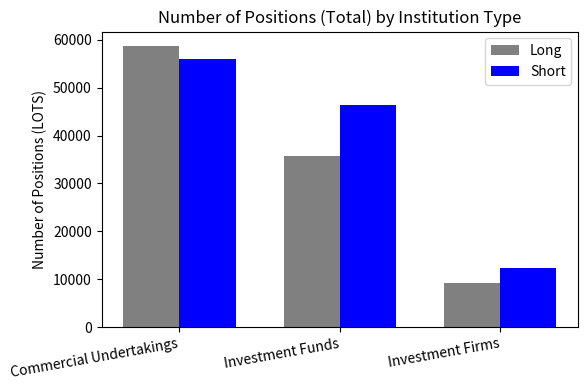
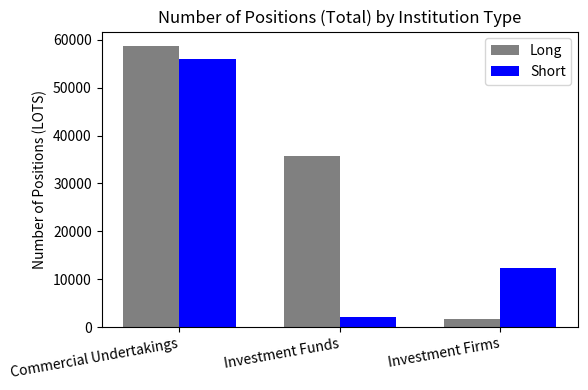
Short, Investment Funds: 46000 -> 2000
Long, Investment Firms: 9000 -> 2000
